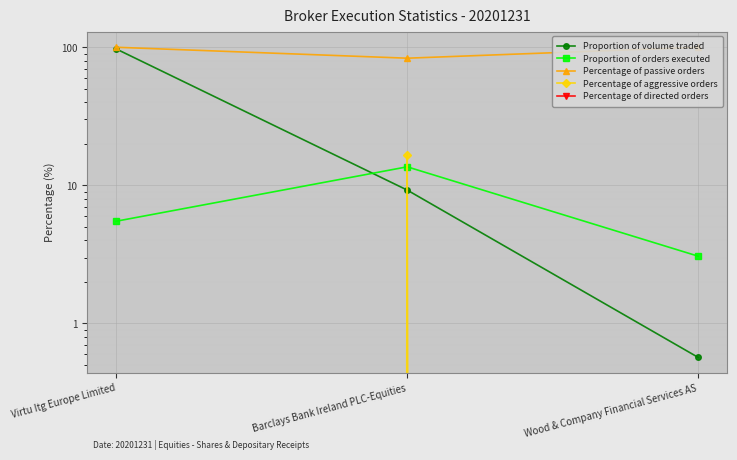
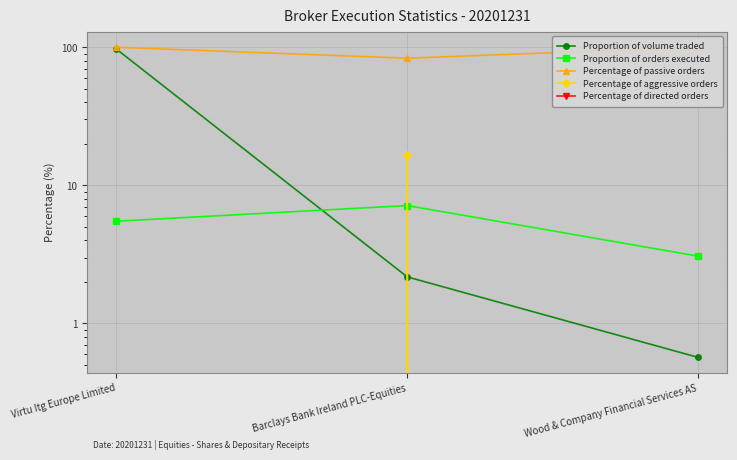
Proportion of volume traded, Barclays Bank Ireland PLC-Equities: 9 -> 2.2
Proportion of orders executed, Barclays Bank Ireland PLC-Equities: 14 -> 7
